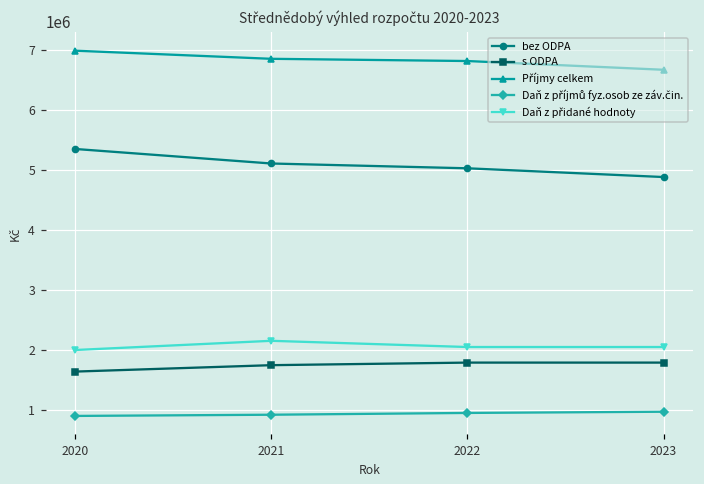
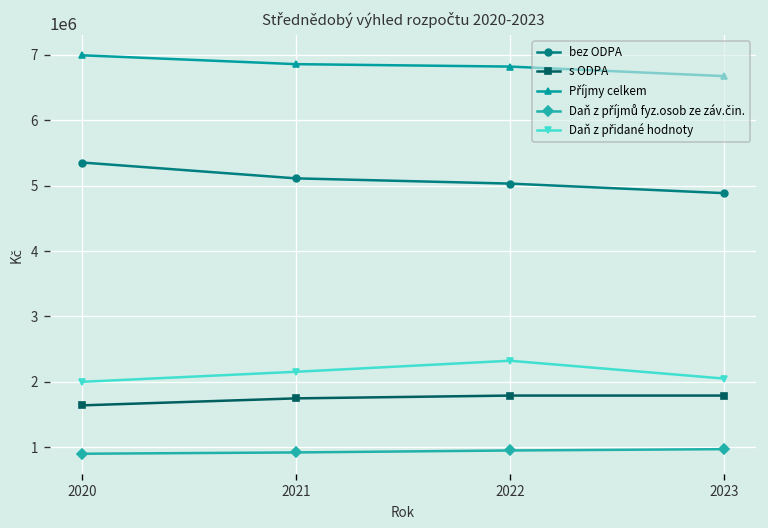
Daň z přidané hodnoty, 2022: 2100000 -> 2300000
